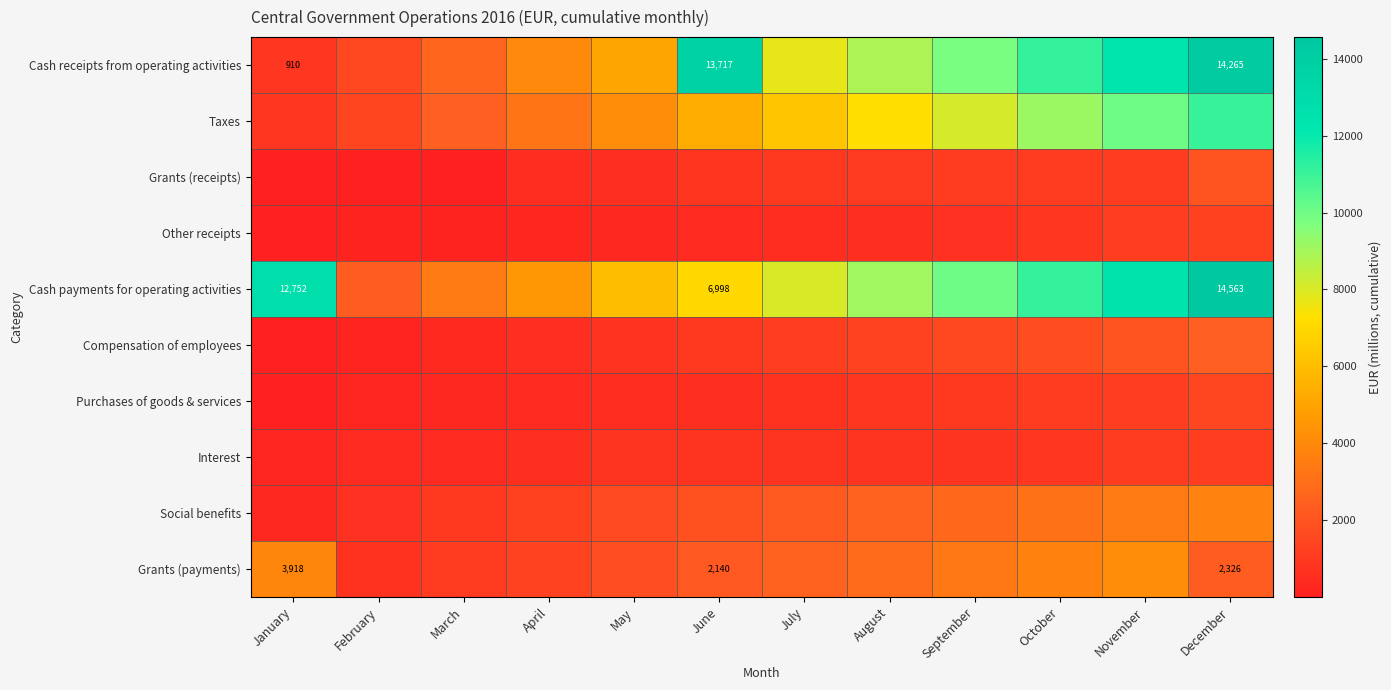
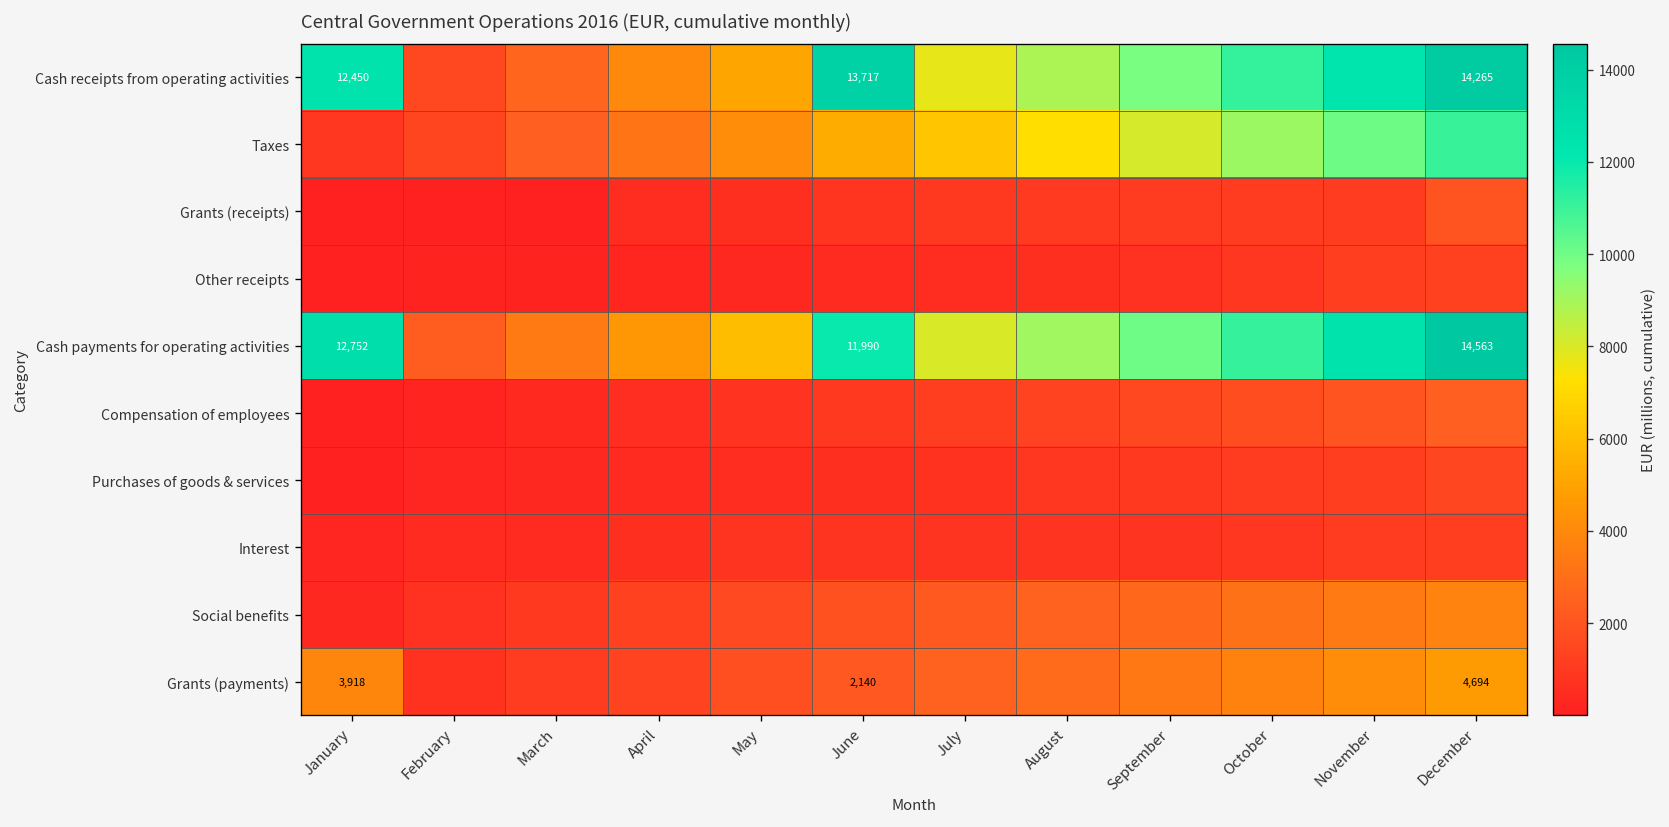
Cash receipts from operating activities, January: 910 -> 12,450
Cash payments for operating activities, June: 6,998 -> 11,990
Grants (payments), December: 2,326 -> 4,694
